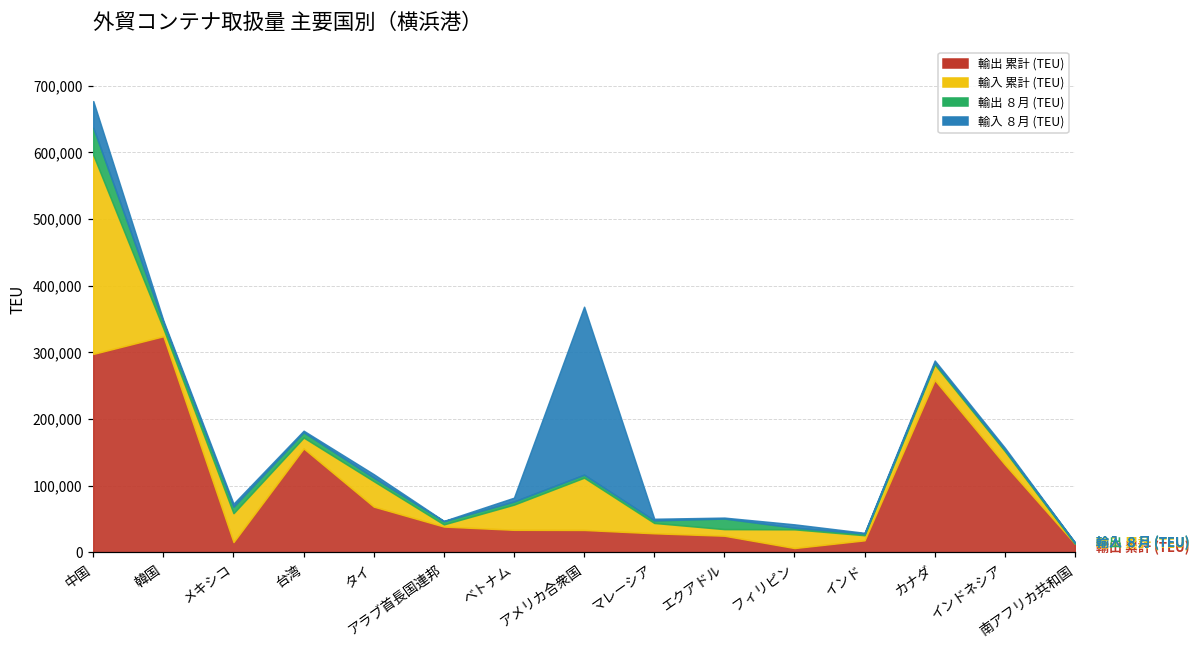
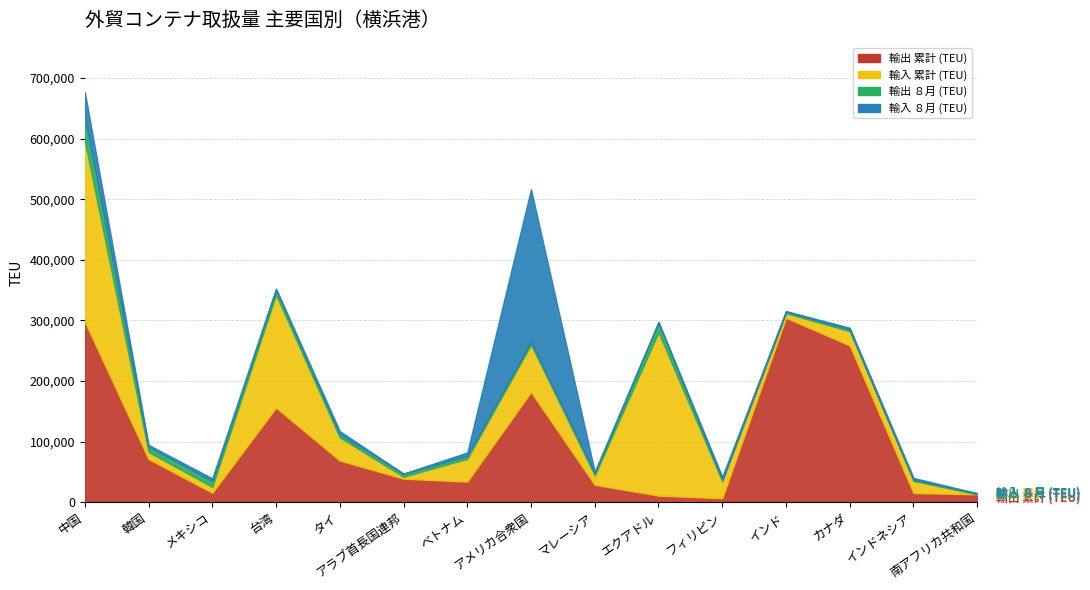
輸出 累計 (TEU), 韓国: 320,000 -> 70,000
輸入 累計 (TEU), メキシコ: 40,000 -> 10,000
輸入 累計 (TEU), 台湾: 20,000 -> 190,000
輸出 累計 (TEU), アメリカ合衆国: 30,000 -> 180,000
輸出 累計 (TEU), エクアドル: 30,000 -> 10,000
輸入 累計 (TEU), エクアドル: 10,000 -> 270,000
輸出 累計 (TEU), インド: 20,000 -> 300,000
輸出 累計 (TEU), インドネシア: 130,000 -> 20,000
